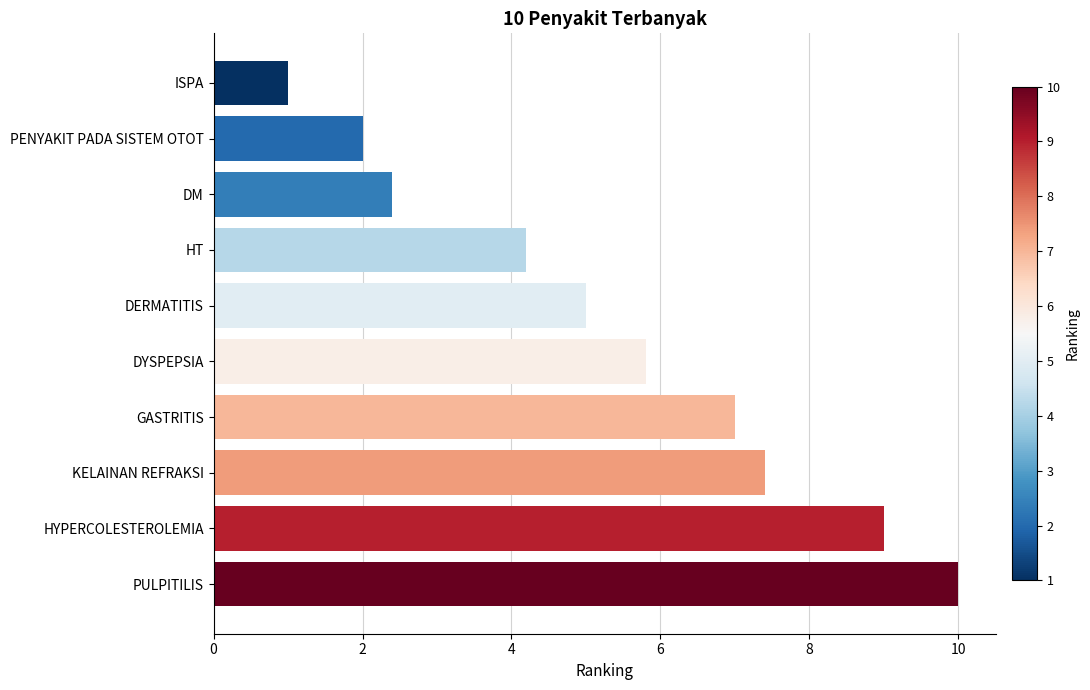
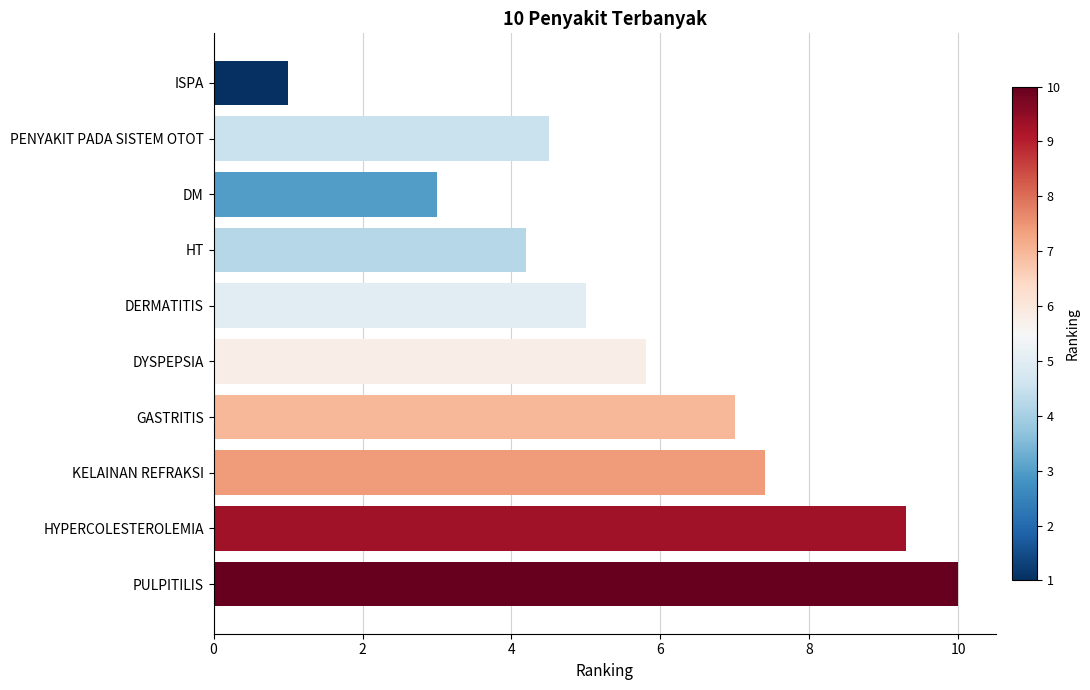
PENYAKIT PADA SISTEM OTOT: 2.0 -> 4.5
DM: 2.4 -> 3.0
HYPERCOLESTEROLEMIA: 9.0 -> 9.3
